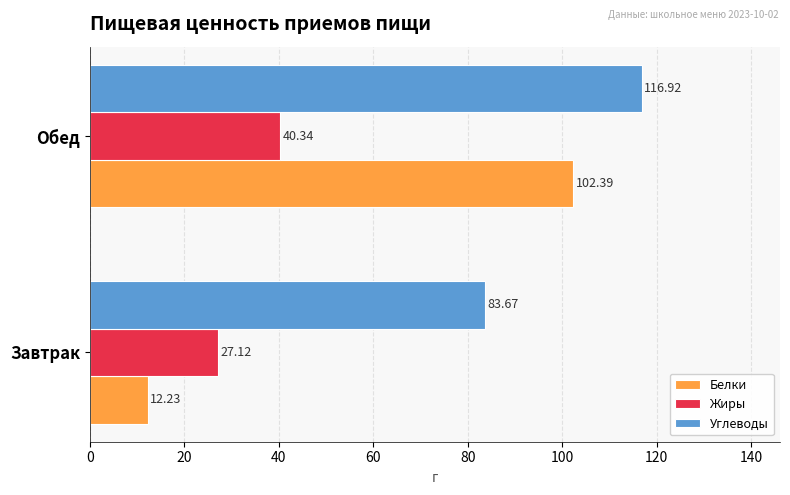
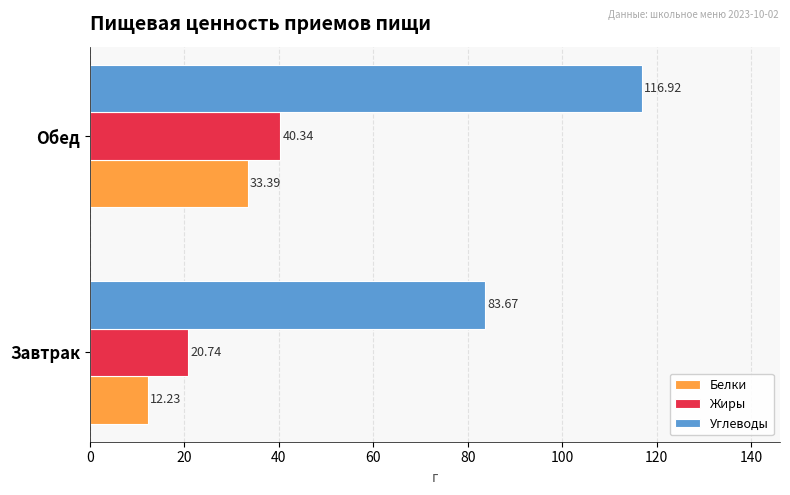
Белки, Обед: 102.39 -> 33.39
Жиры, Завтрак: 27.12 -> 20.74
